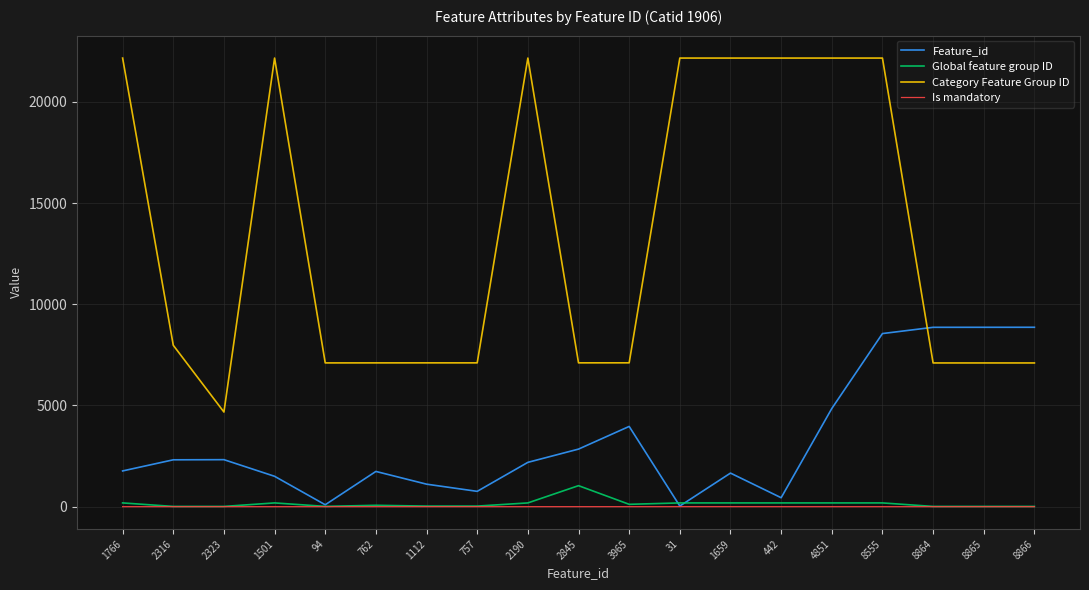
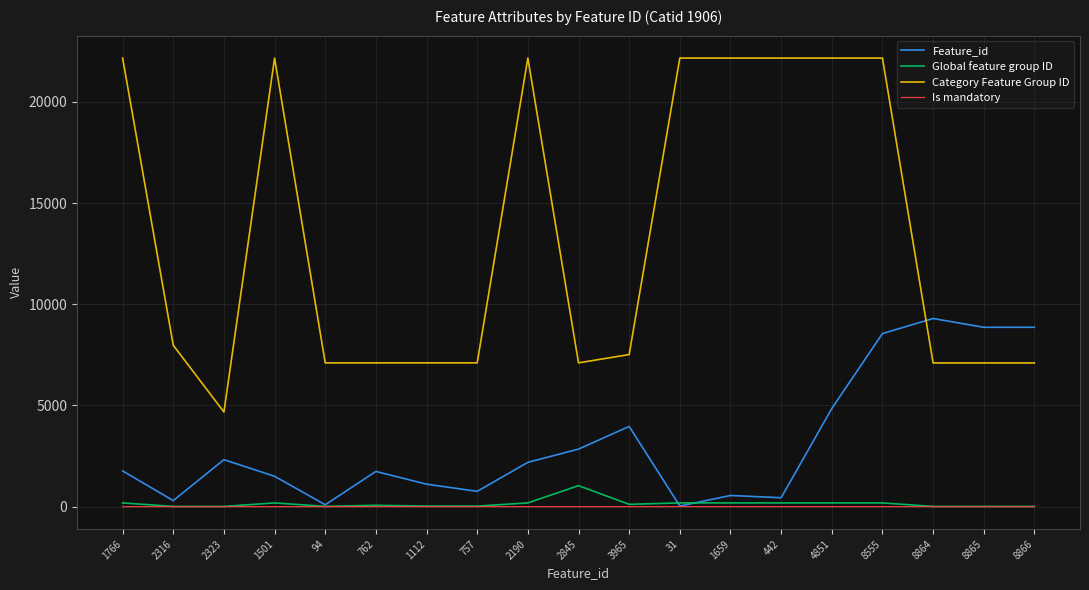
Feature_id, 2316: 2300 -> 300
Category Feature Group ID, 3965: 7100 -> 7500
Feature_id, 1659: 1700 -> 600
Feature_id, 8864: 8900 -> 9300
